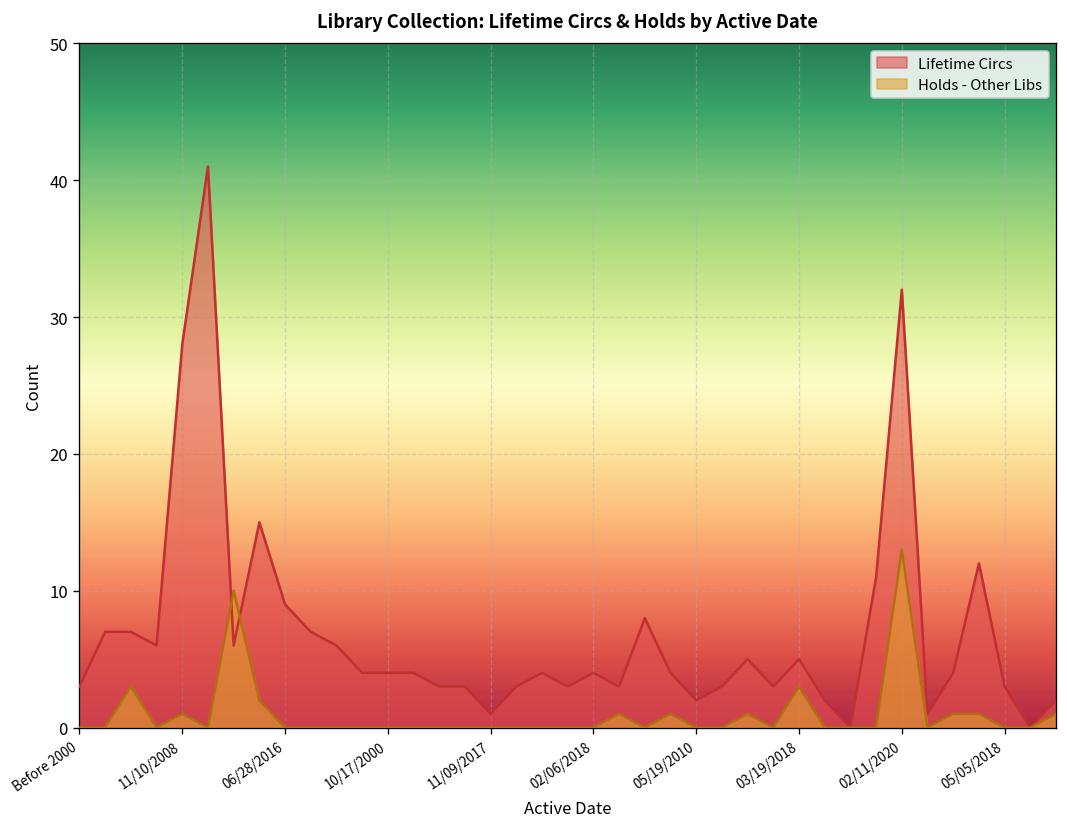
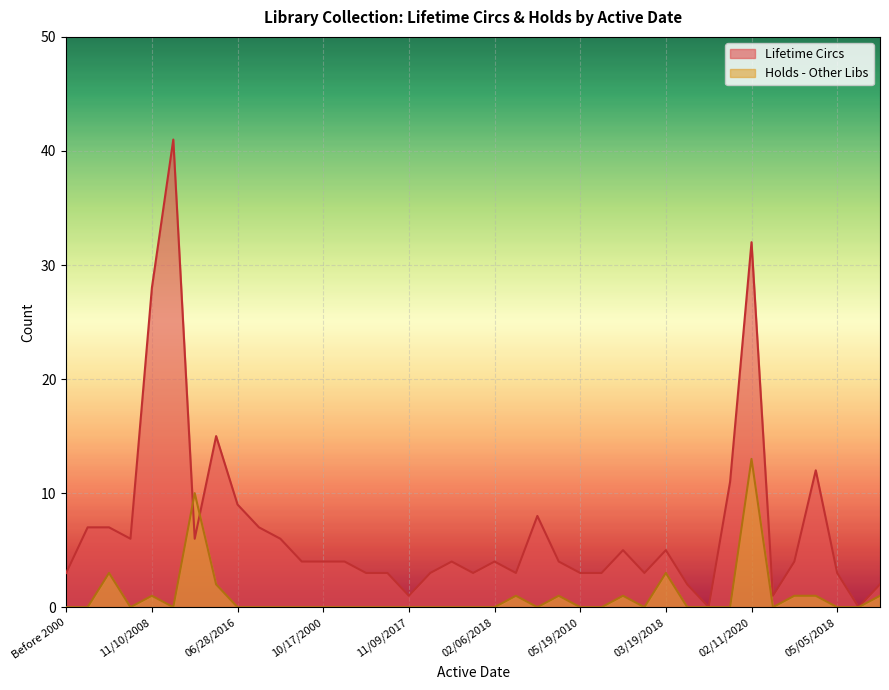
Lifetime Circs, 05/19/2010: 2 -> 3
